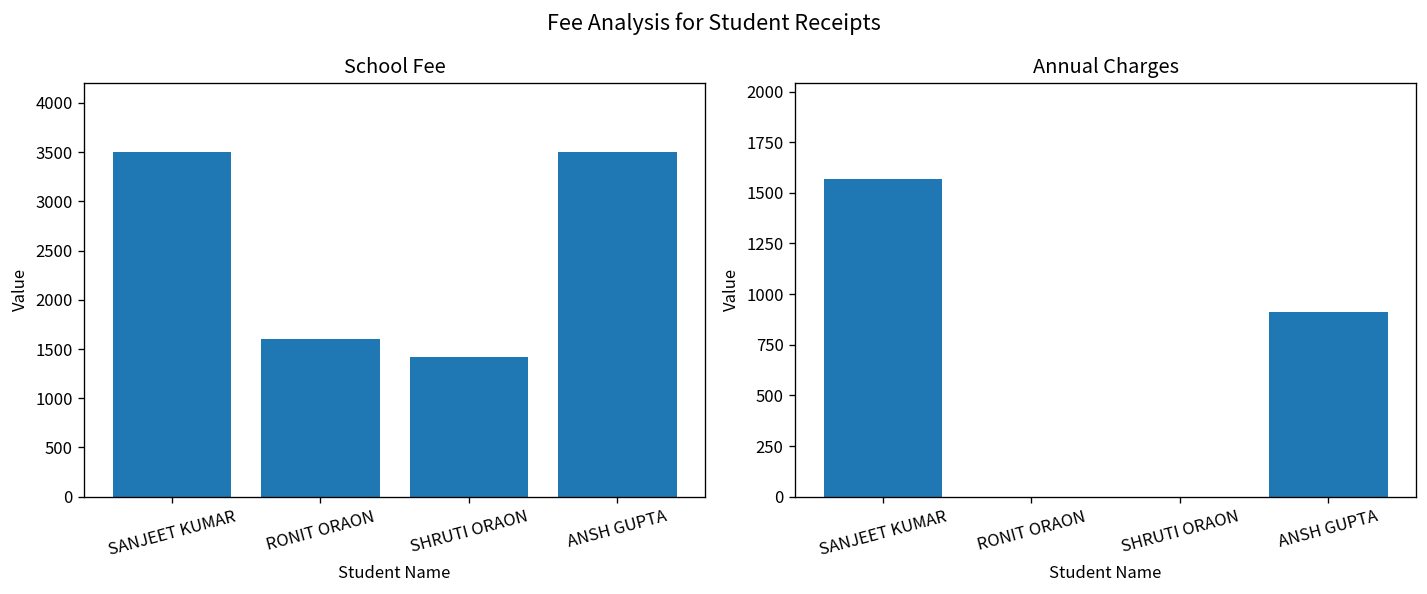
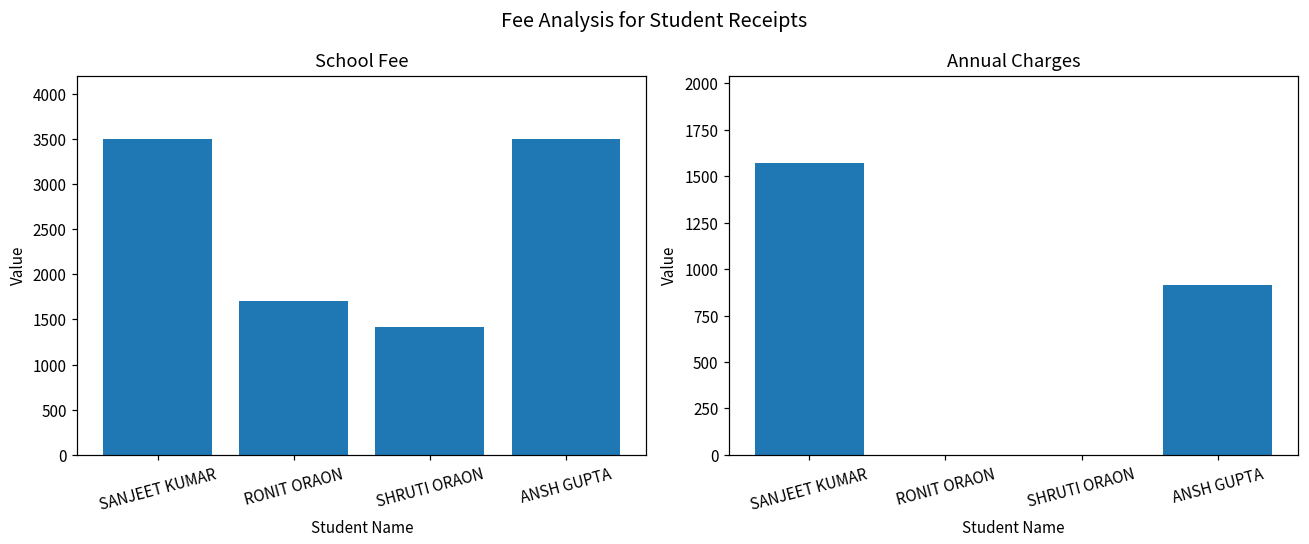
School Fee, RONIT ORAON: 1600 -> 1700
